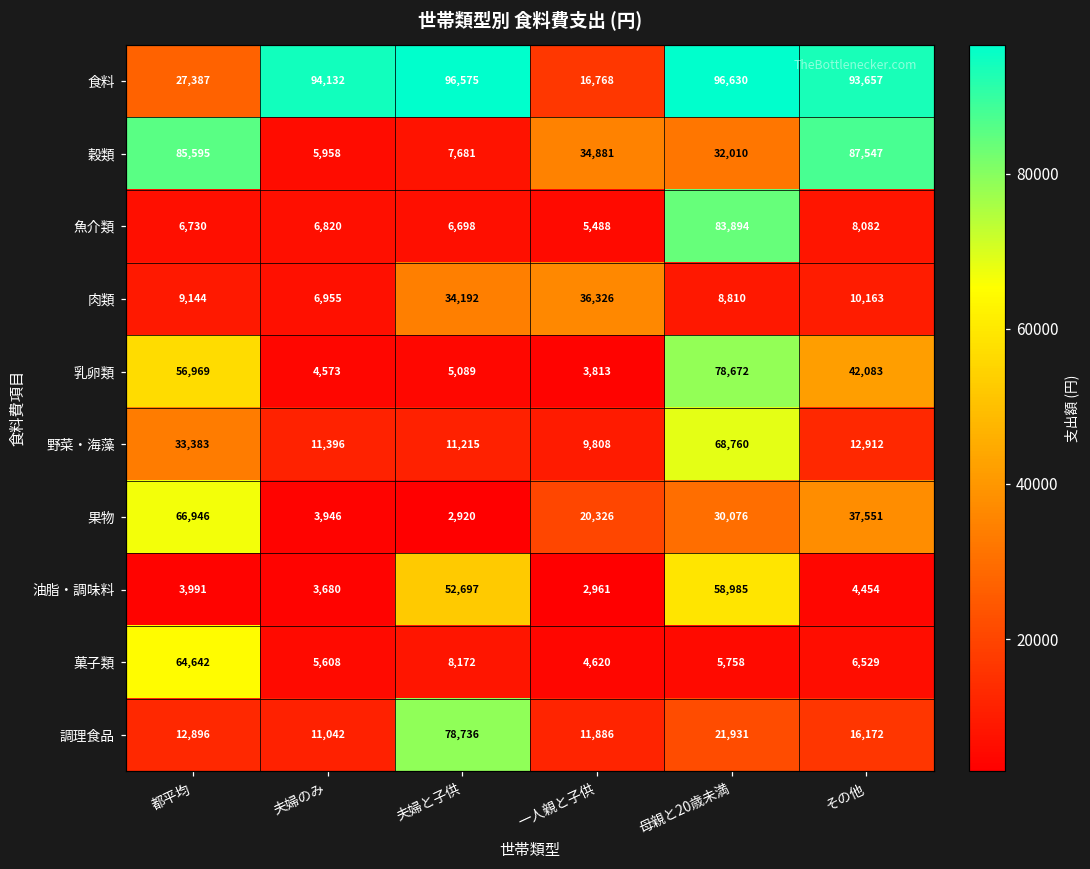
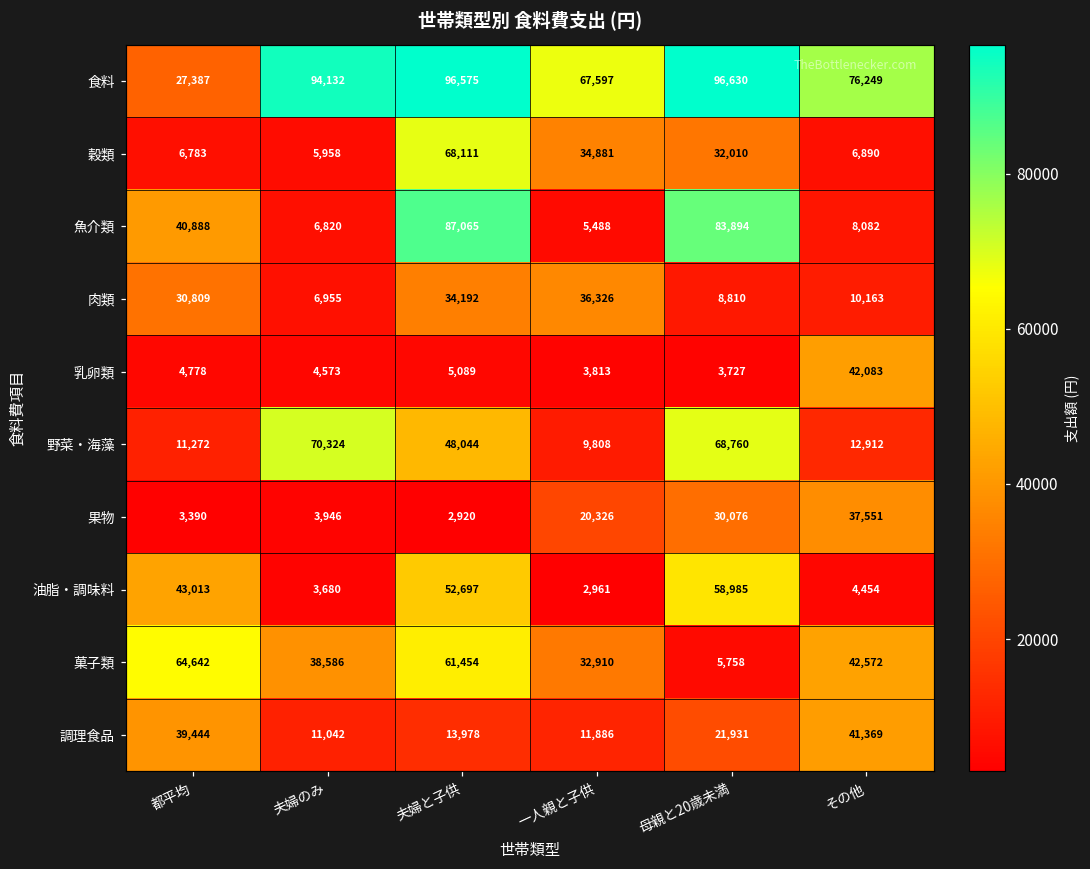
食料, 一人親と子供: 16,768 -> 67,597
食料, その他: 93,657 -> 76,249
穀類, 都平均: 85,595 -> 6,783
穀類, 夫婦と子供: 7,681 -> 68,111
穀類, その他: 87,547 -> 6,890
魚介類, 都平均: 6,730 -> 40,888
魚介類, 夫婦と子供: 6,698 -> 87,065
肉類, 都平均: 9,144 -> 30,809
乳卵類, 都平均: 56,969 -> 4,778
乳卵類, 母親と20歳未満: 78,672 -> 3,727
野菜・海藻, 都平均: 33,383 -> 11,272
野菜・海藻, 夫婦のみ: 11,396 -> 70,324
野菜・海藻, 夫婦と子供: 11,215 -> 48,044
果物, 都平均: 66,946 -> 3,390
油脂・調味料, 都平均: 3,991 -> 43,013
菓子類, 夫婦のみ: 5,608 -> 38,586
菓子類, 夫婦と子供: 8,172 -> 61,454
菓子類, 一人親と子供: 4,620 -> 32,910
菓子類, その他: 6,529 -> 42,572
調理食品, 都平均: 12,896 -> 39,444
調理食品, 夫婦と子供: 78,736 -> 13,978
調理食品, その他: 16,172 -> 41,369
